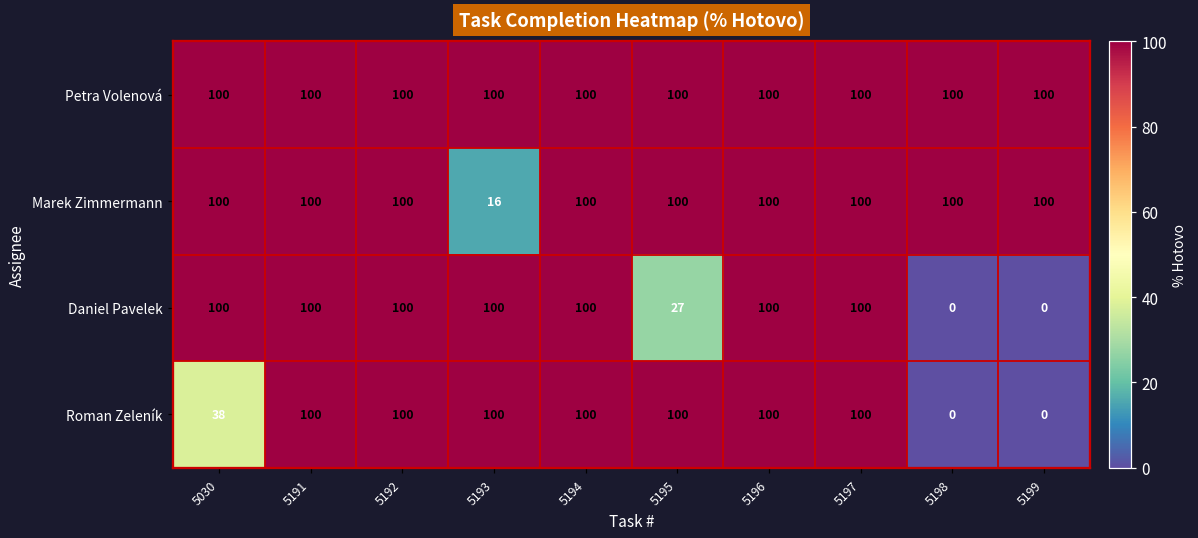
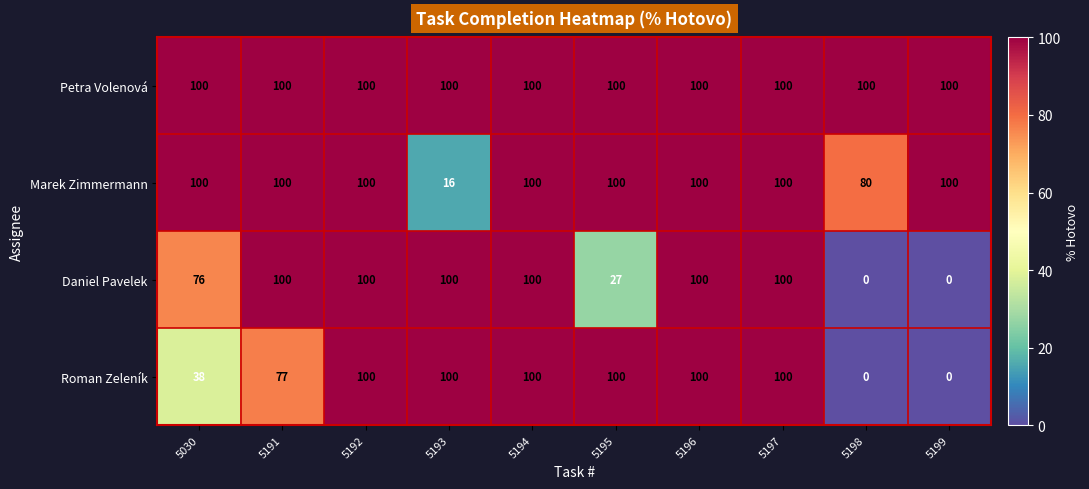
Marek Zimmermann, 5198: 100 -> 80
Daniel Pavelek, 5030: 100 -> 76
Roman Zeleník, 5191: 100 -> 77
